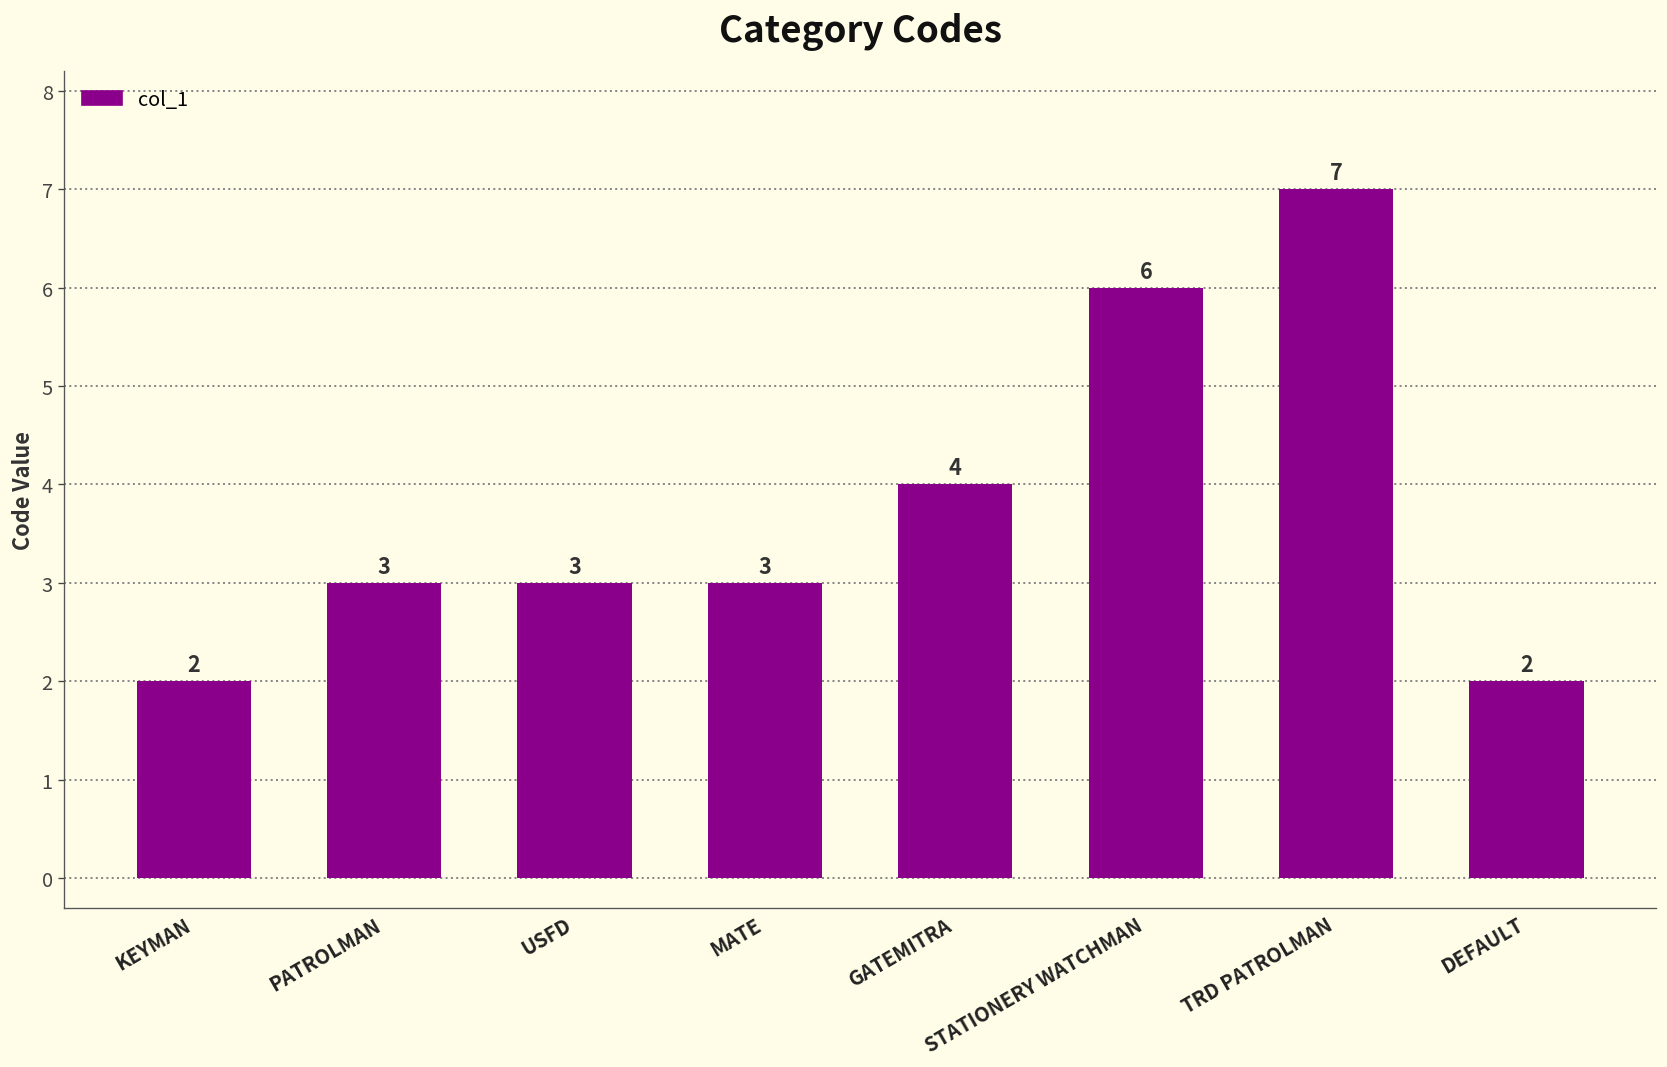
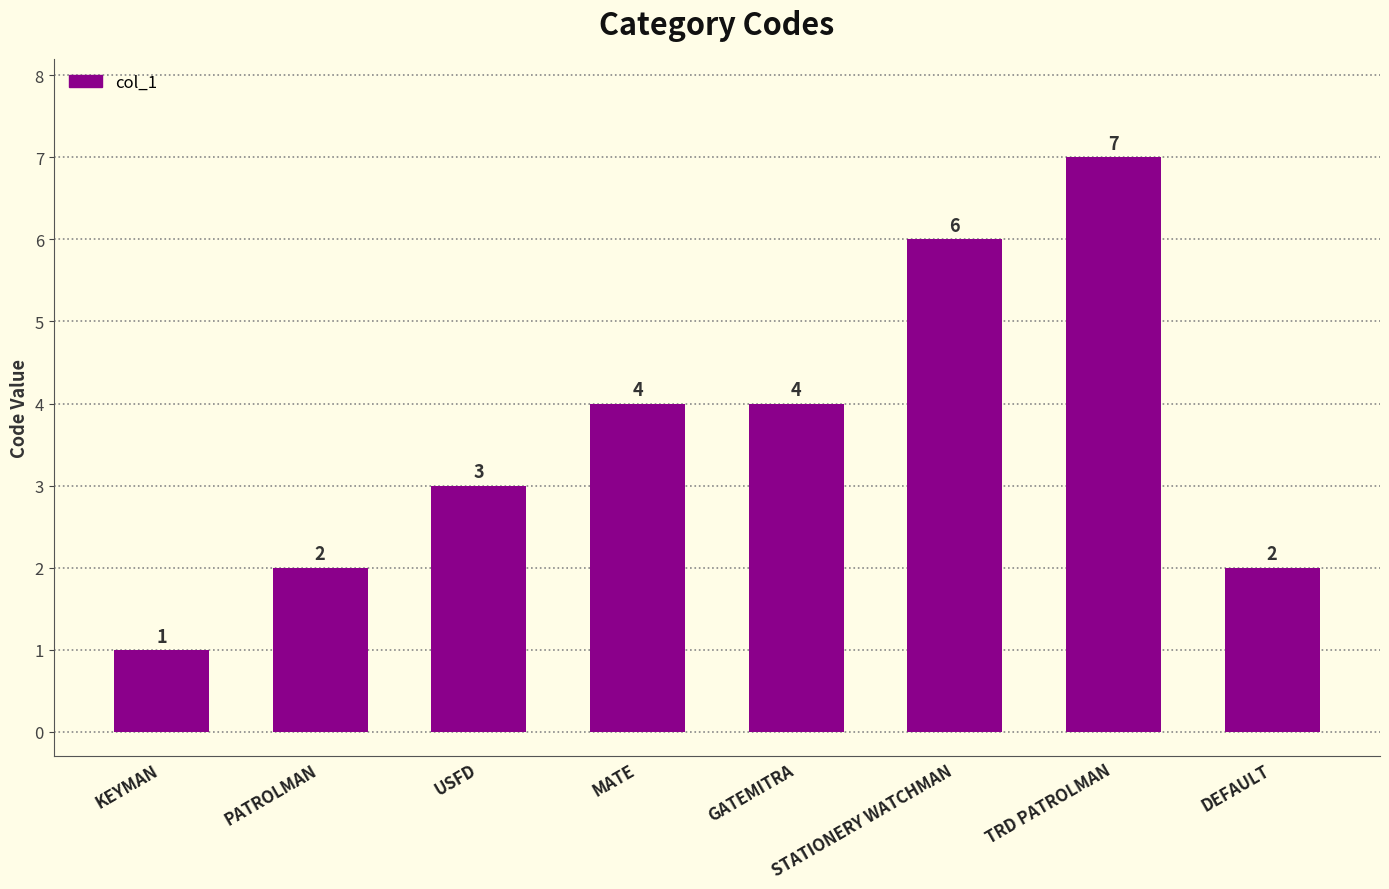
KEYMAN: 2 -> 1
PATROLMAN: 3 -> 2
MATE: 3 -> 4
